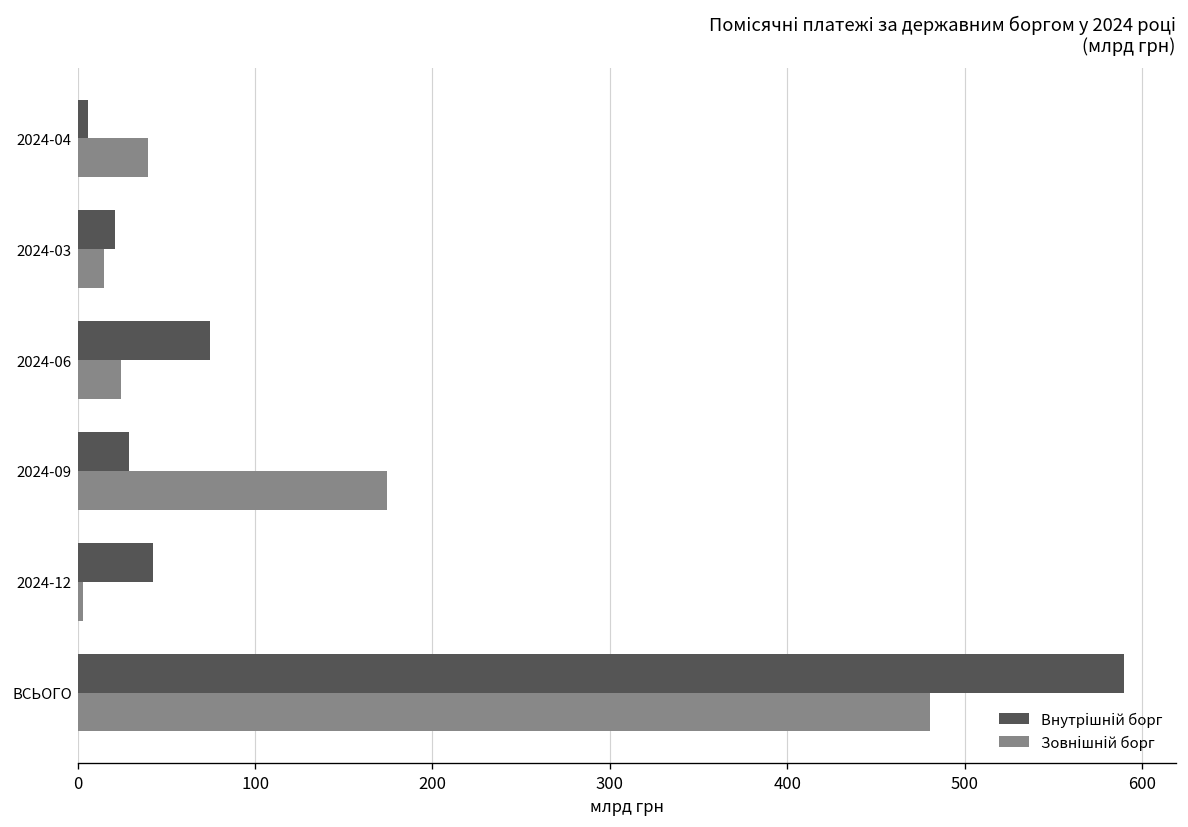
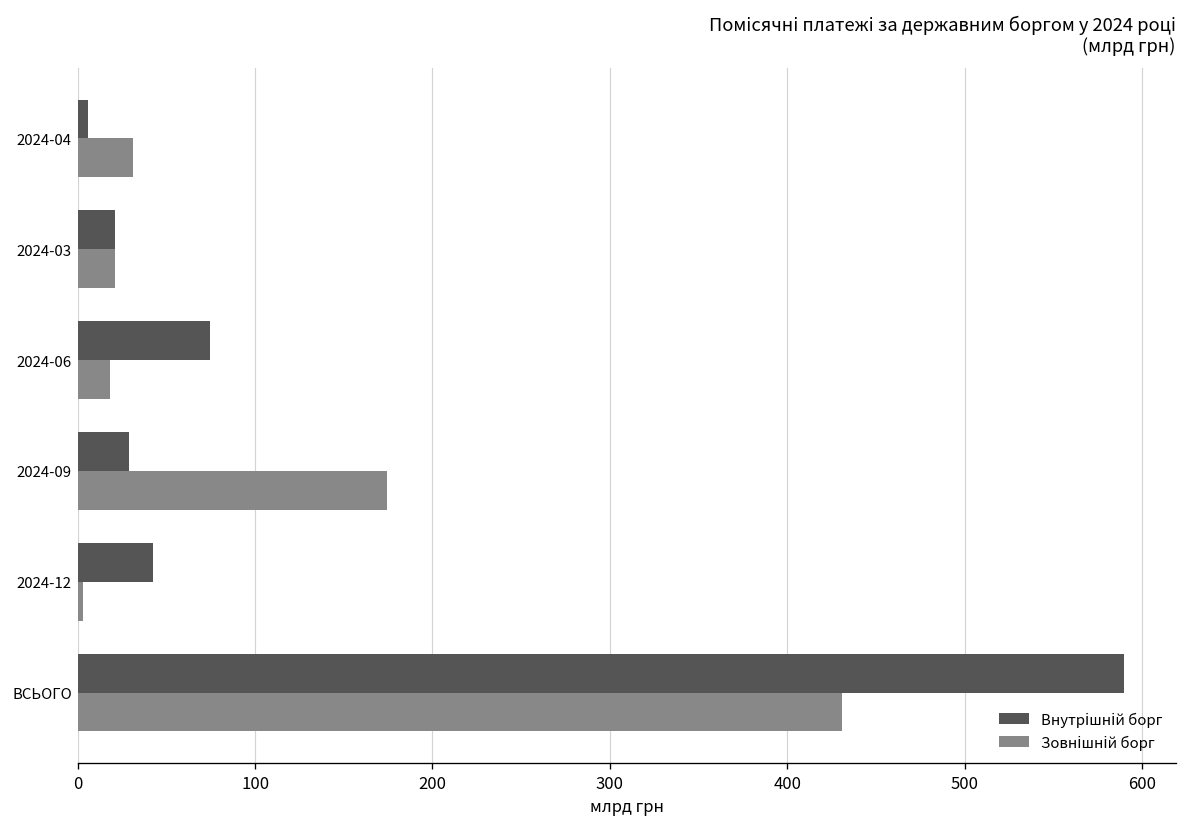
Зовнішній борг, 2024-04: 40 -> 31
Зовнішній борг, 2024-03: 15 -> 21
Зовнішній борг, 2024-06: 25 -> 18
Зовнішній борг, ВСЬОГО: 480 -> 431
